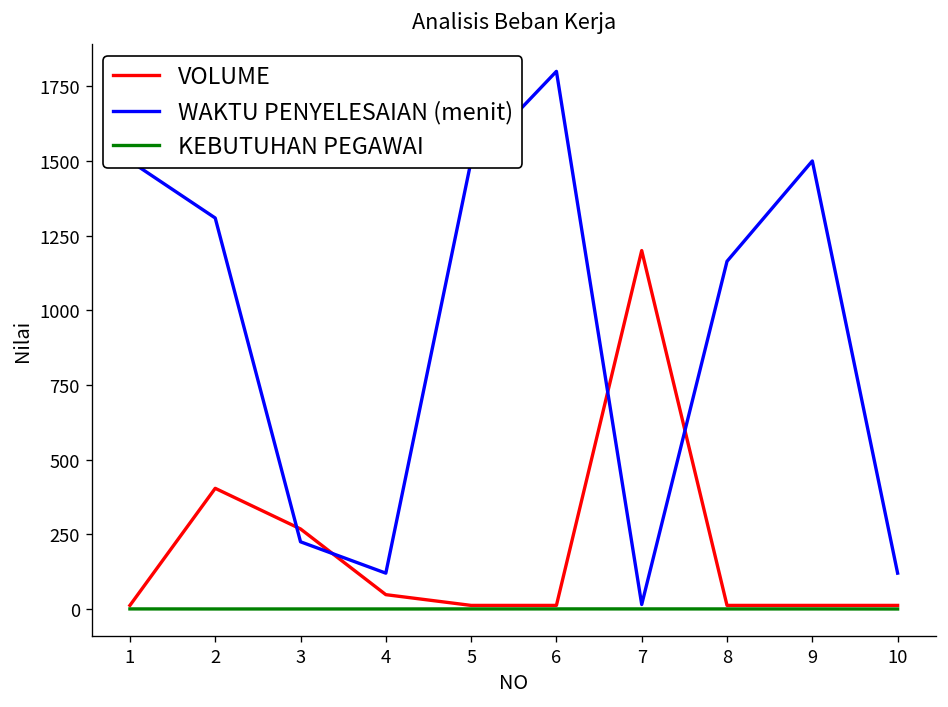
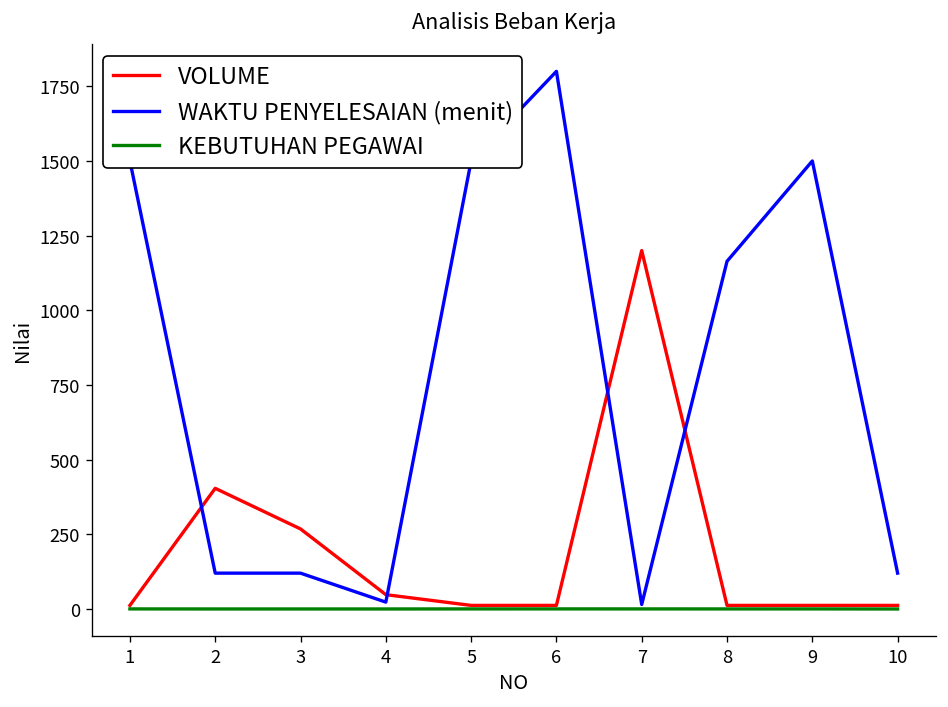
WAKTU PENYELESAIAN (menit), 2: 1310 -> 120
WAKTU PENYELESAIAN (menit), 3: 230 -> 120
WAKTU PENYELESAIAN (menit), 4: 120 -> 20
